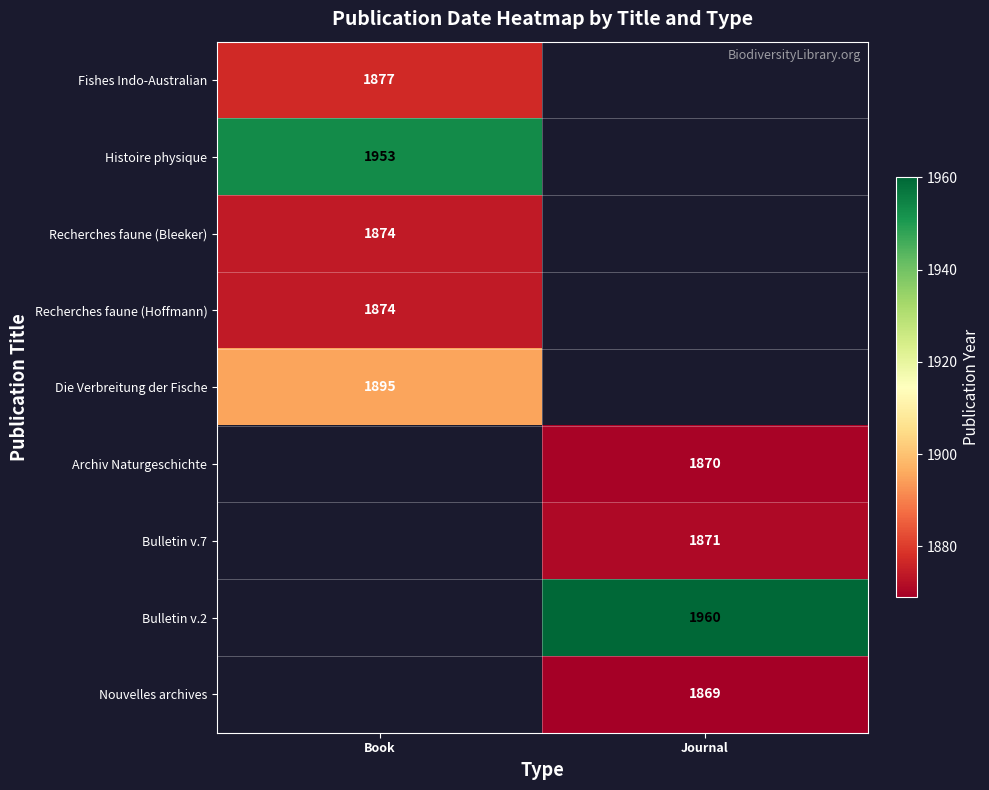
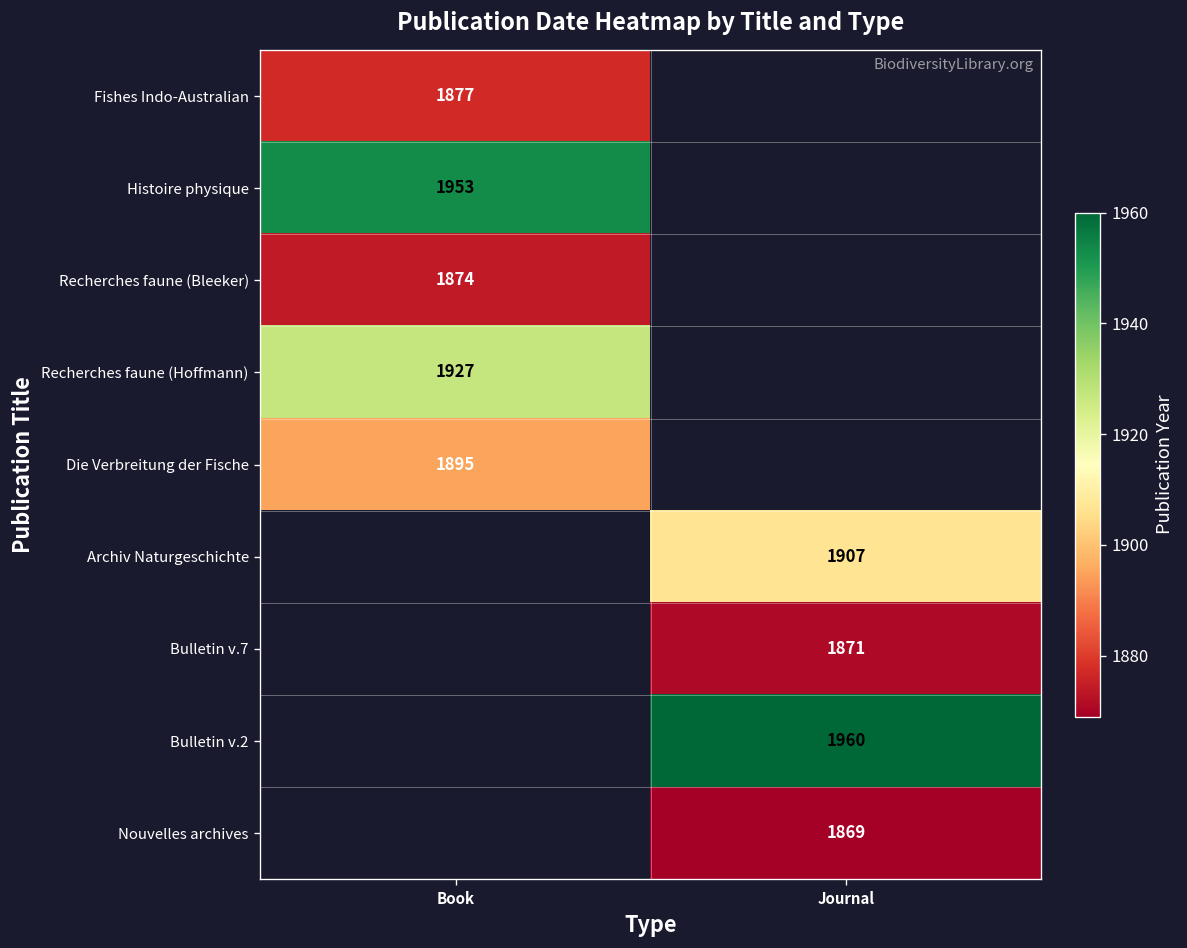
Recherches faune (Hoffmann), Book: 1874 -> 1927
Archiv Naturgeschichte, Journal: 1870 -> 1907
